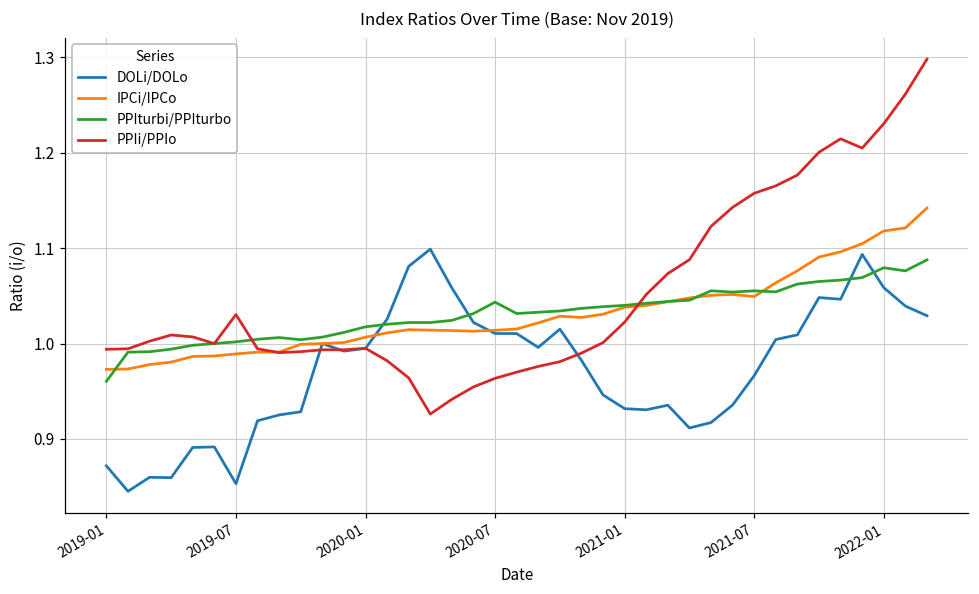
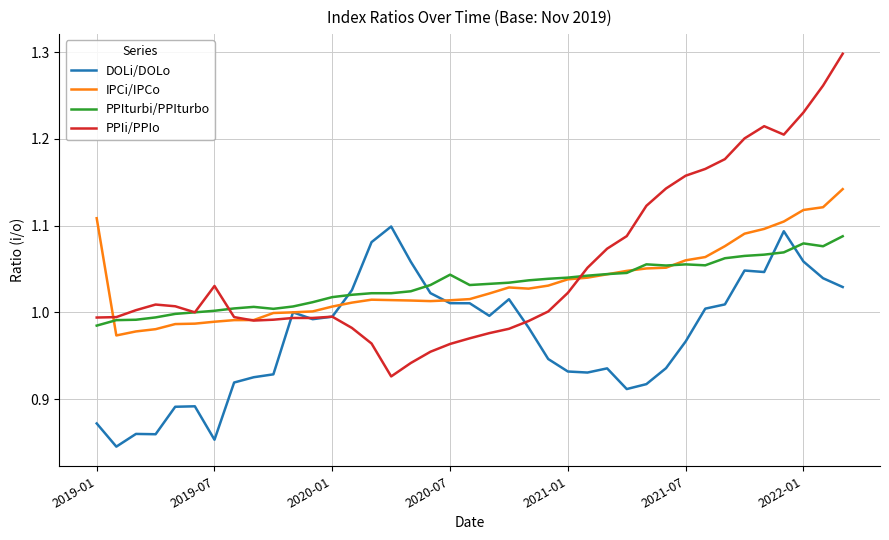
IPCi/IPCo, 2019-01: 0.97 -> 1.11
PPIturbi/PPIturbo, 2019-01: 0.96 -> 0.98
IPCi/IPCo, 2021-07: 1.05 -> 1.06
